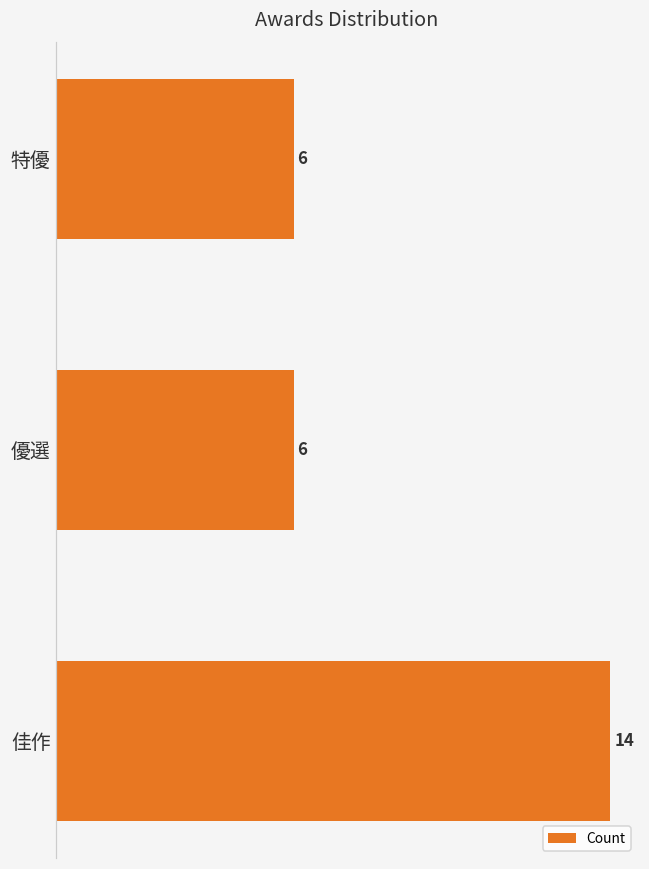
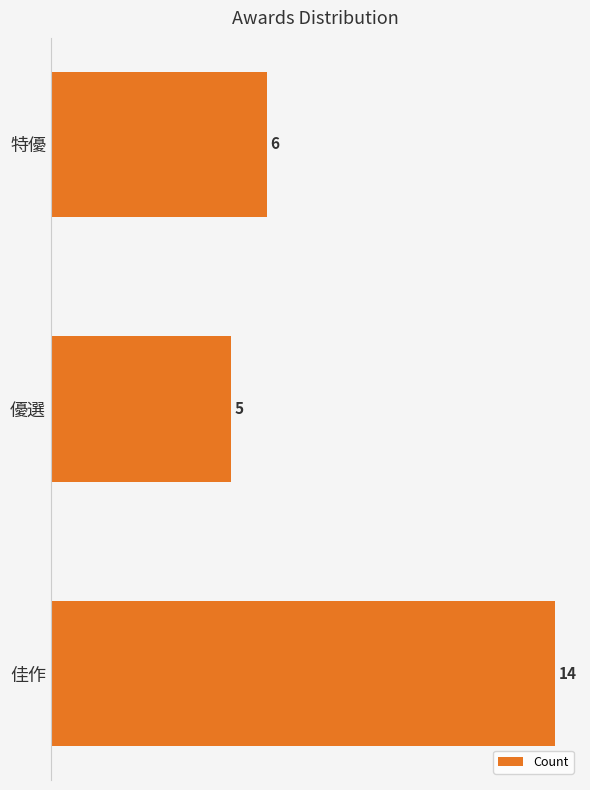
優選: 6 -> 5
